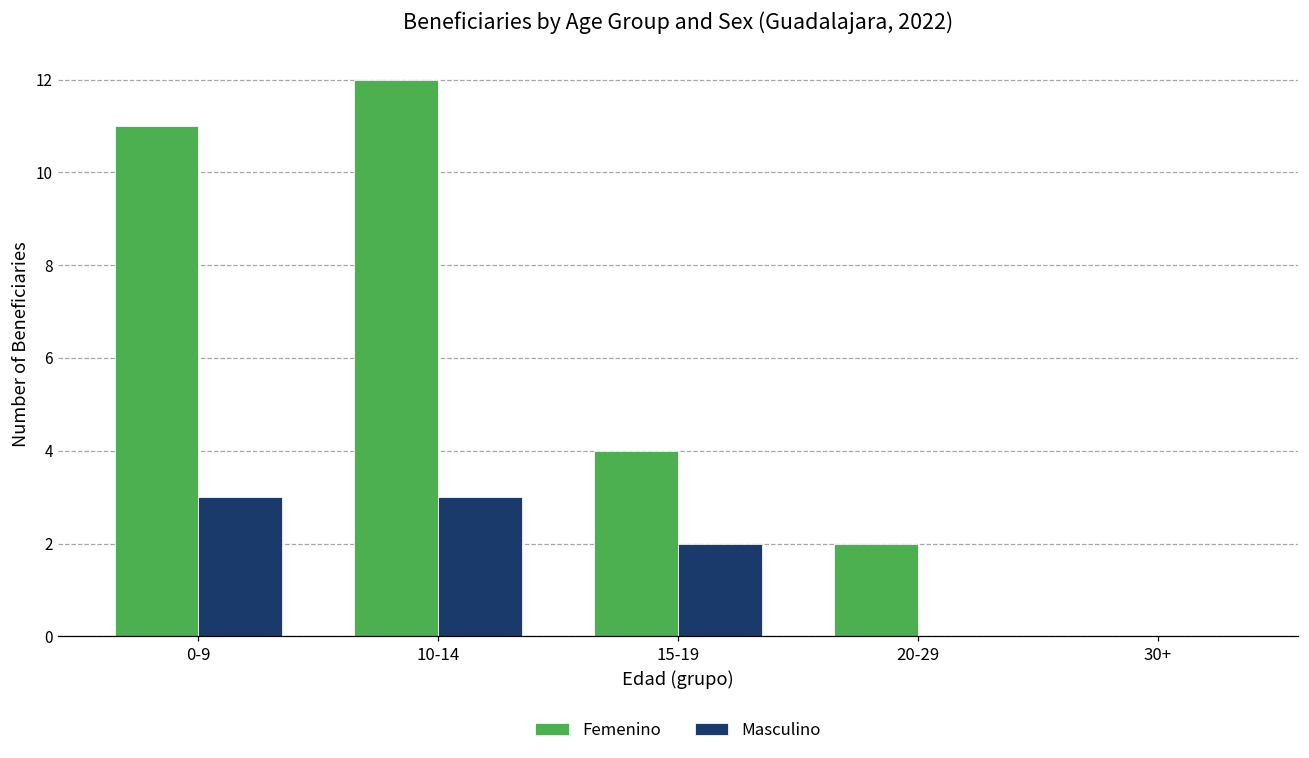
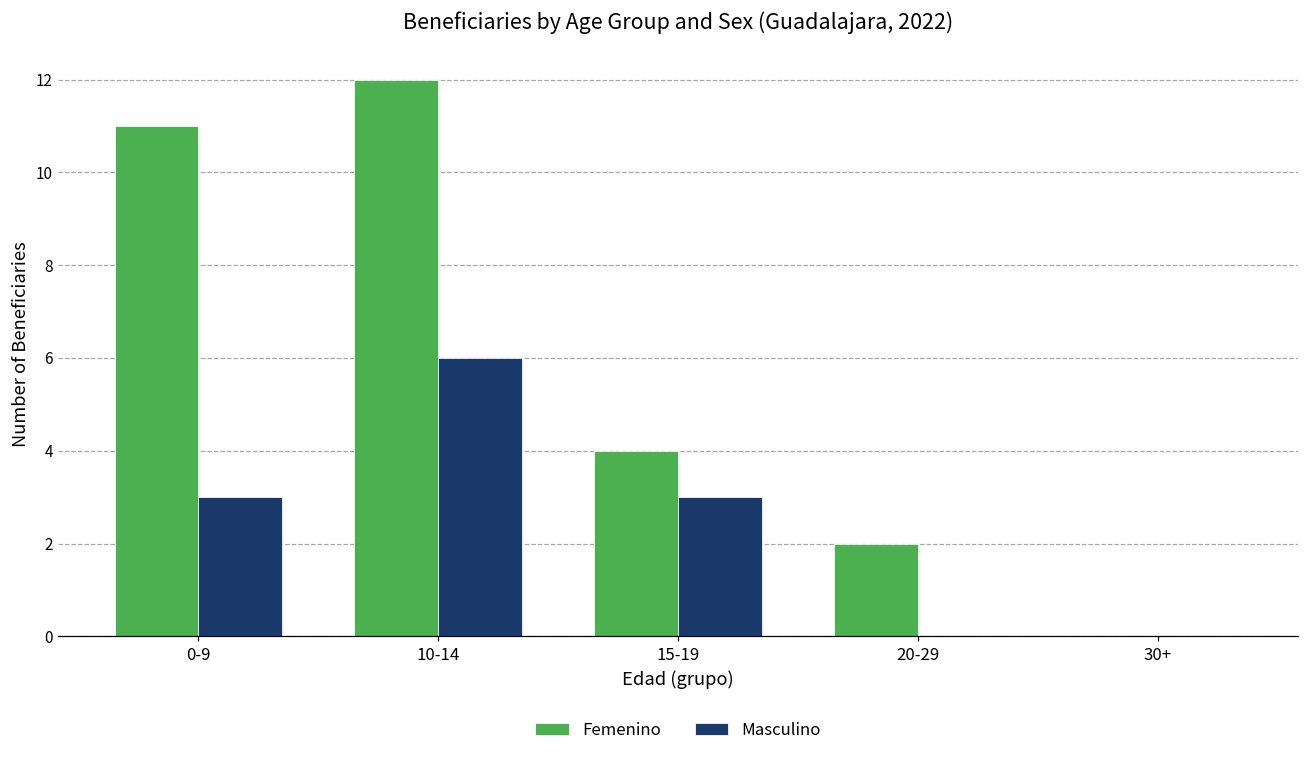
Masculino, 10-14: 3 -> 6
Masculino, 15-19: 2 -> 3
